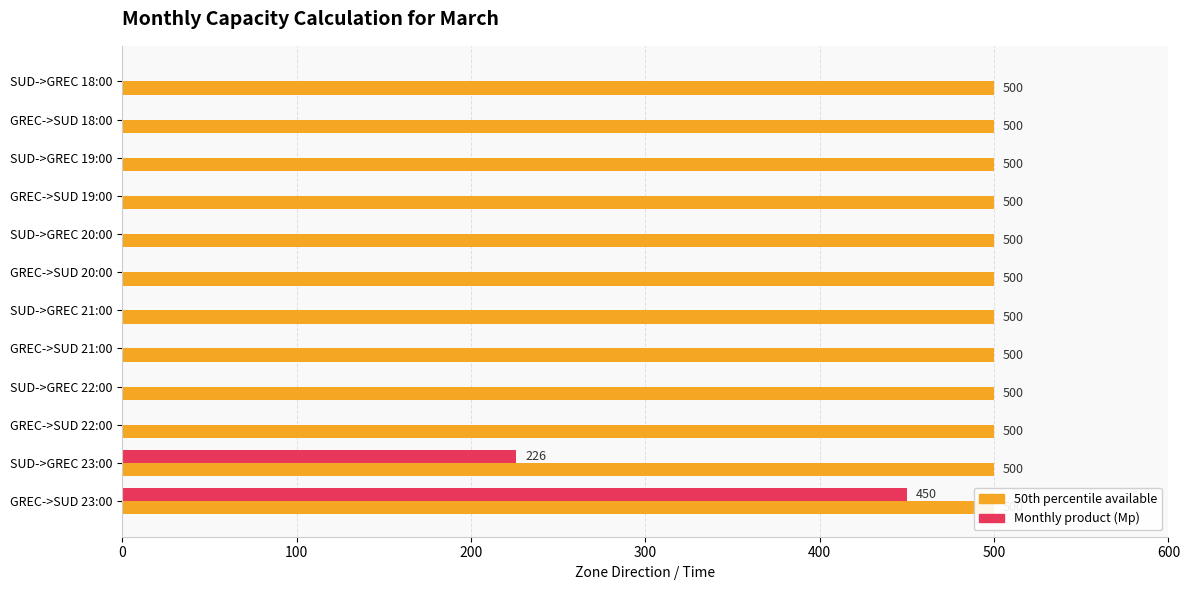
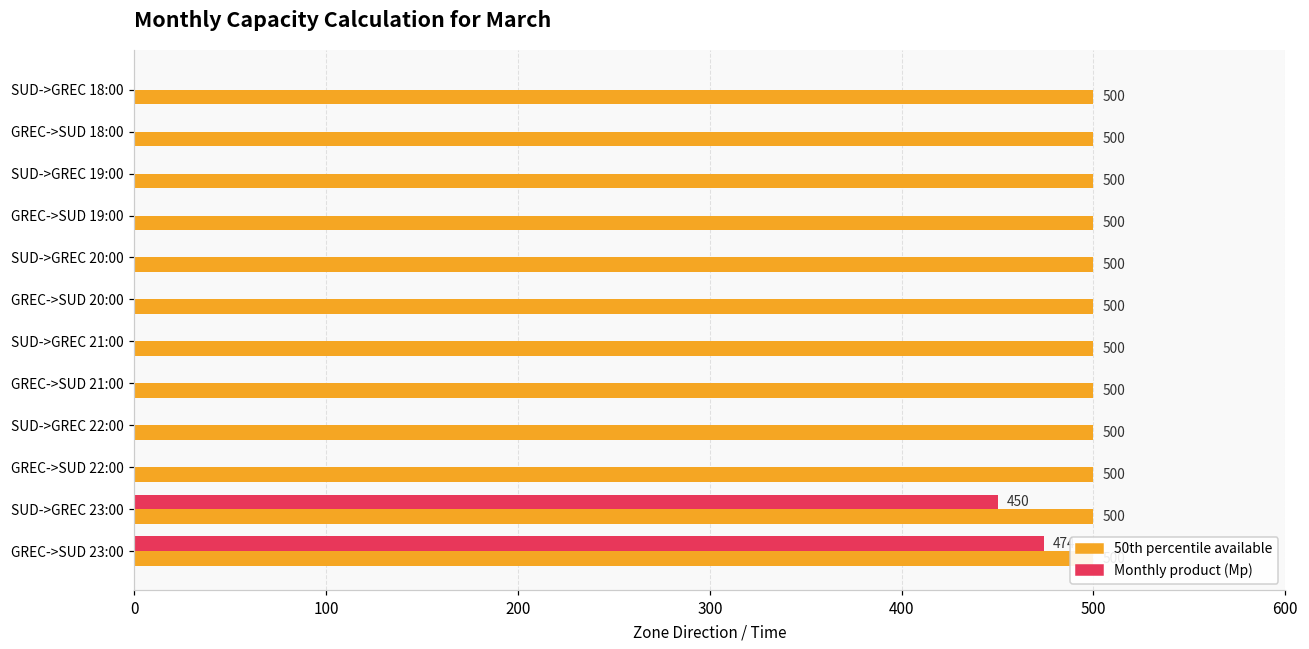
Monthly product (Mp), SUD->GREC 23:00: 226 -> 450
Monthly product (Mp), GREC->SUD 23:00: 450 -> 474
